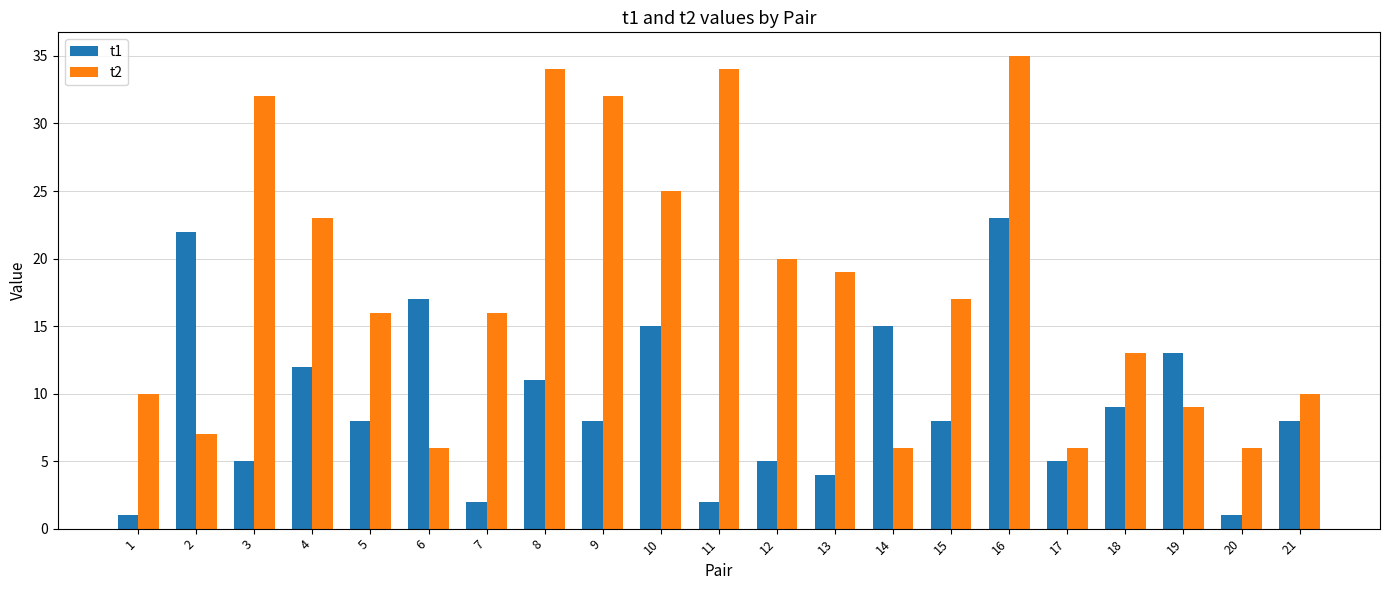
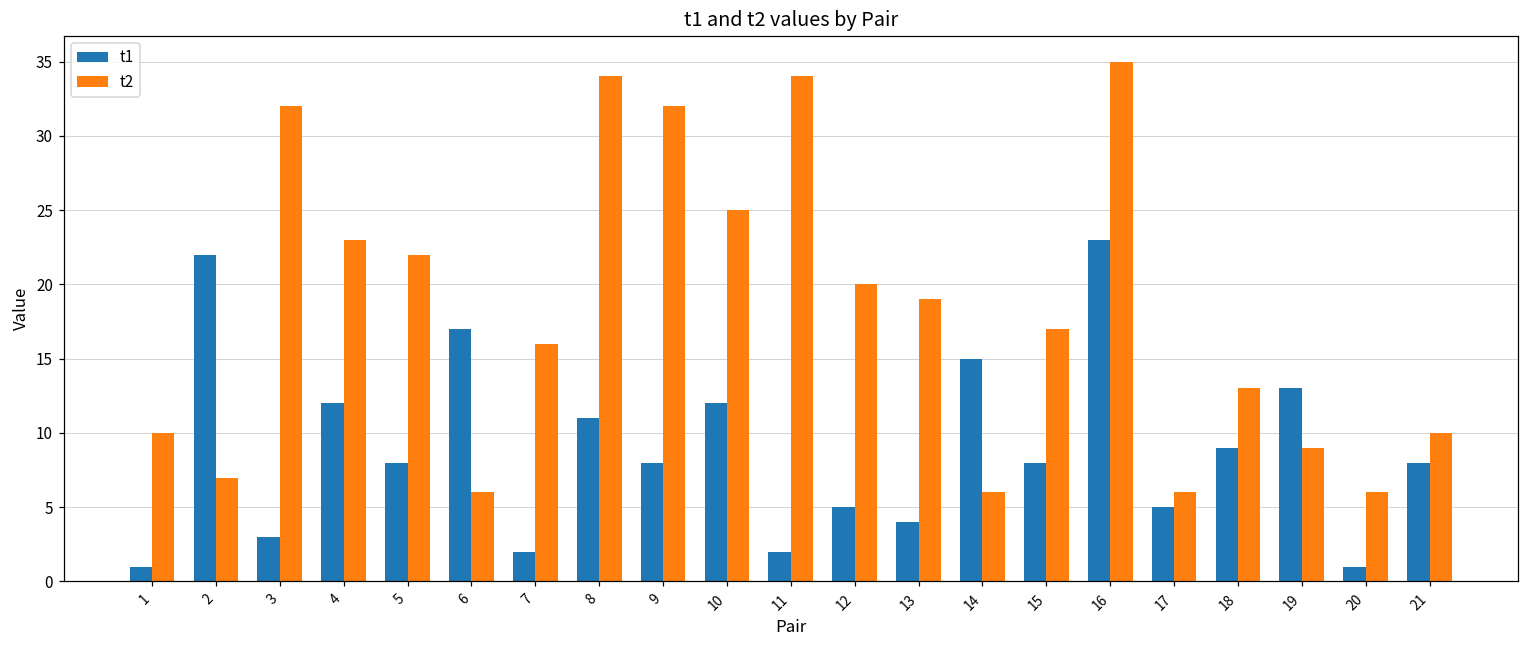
t1, 3: 5 -> 3
t2, 5: 16 -> 22
t1, 10: 15 -> 12
